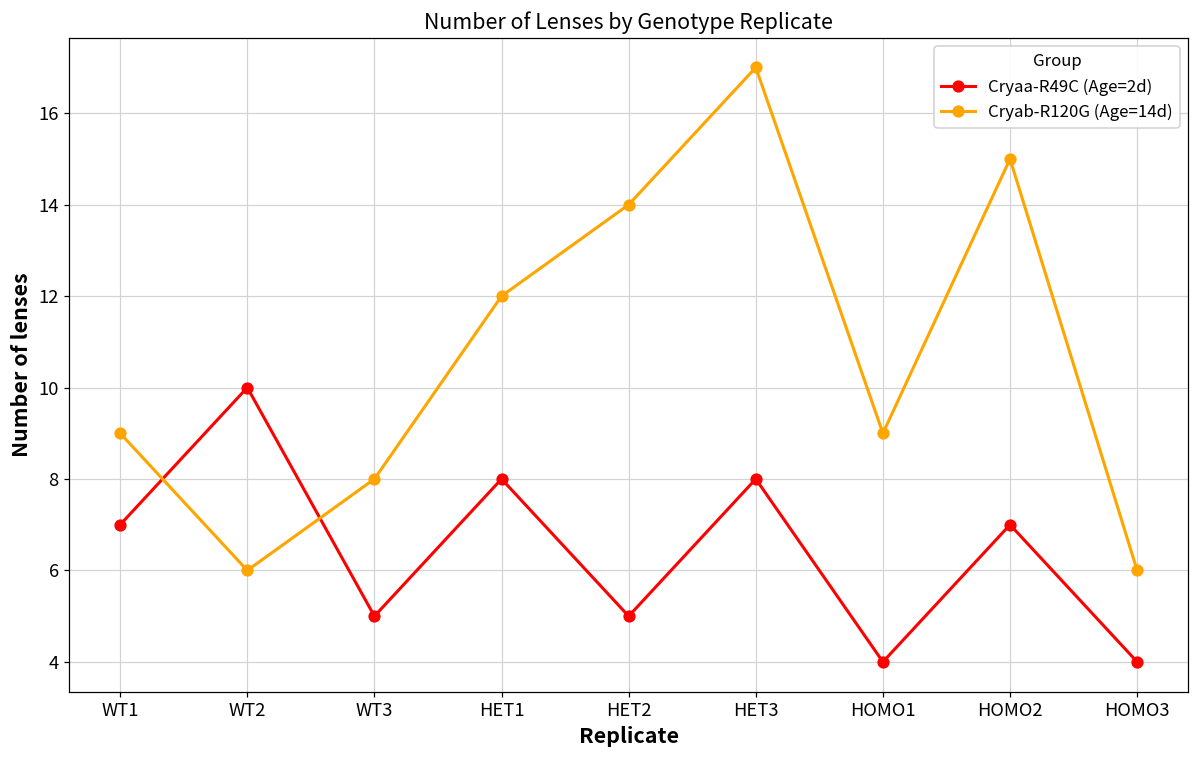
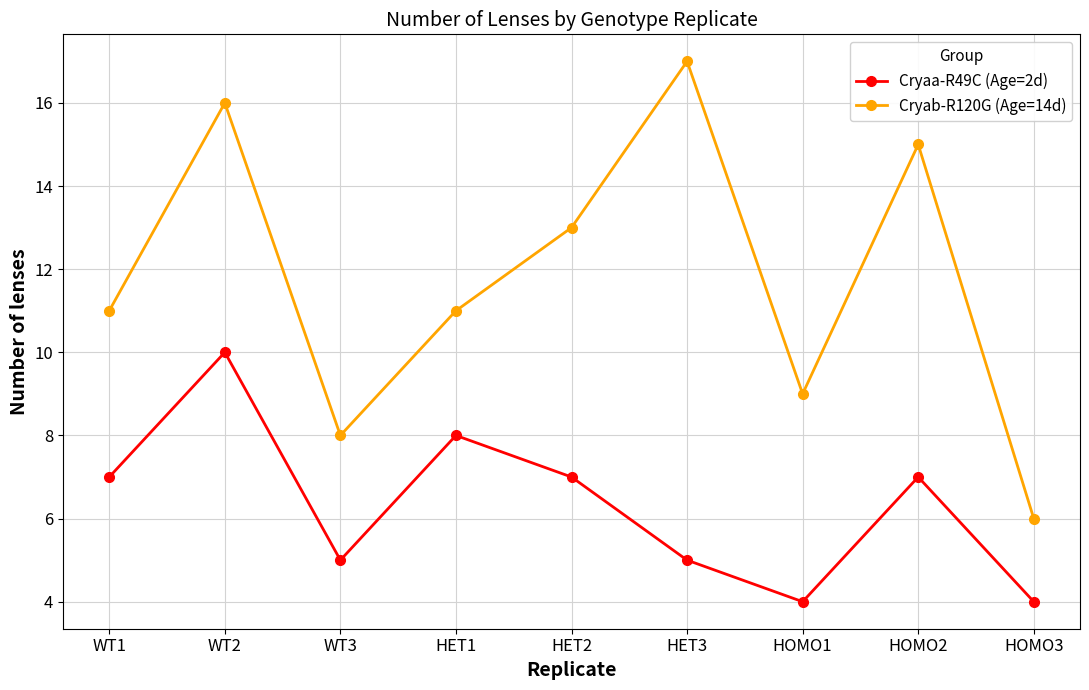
Cryab-R120G (Age=14d), WT1: 9 -> 11
Cryab-R120G (Age=14d), WT2: 6 -> 16
Cryab-R120G (Age=14d), HET1: 12 -> 11
Cryaa-R49C (Age=2d), HET2: 5 -> 7
Cryab-R120G (Age=14d), HET2: 14 -> 13
Cryaa-R49C (Age=2d), HET3: 8 -> 5
